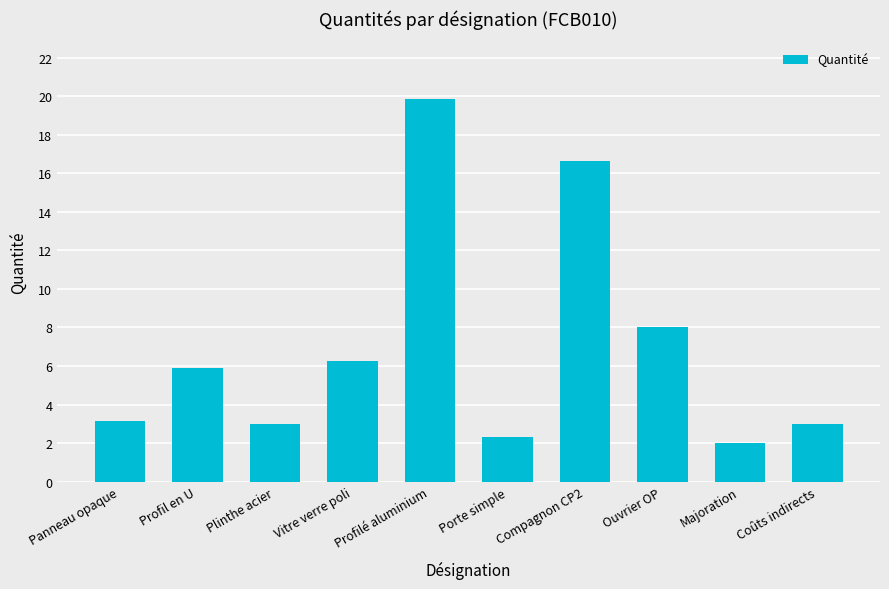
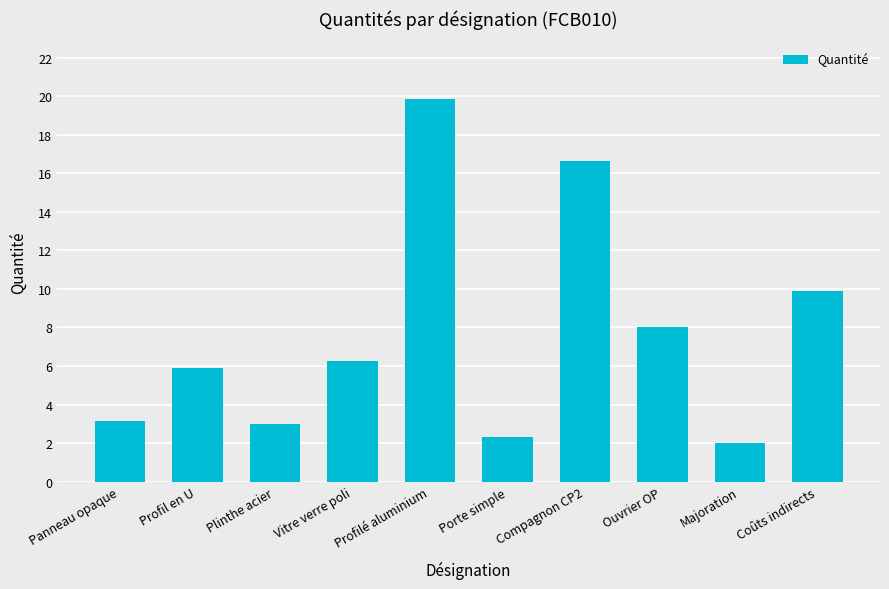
Coûts indirects: 3.0 -> 9.9
